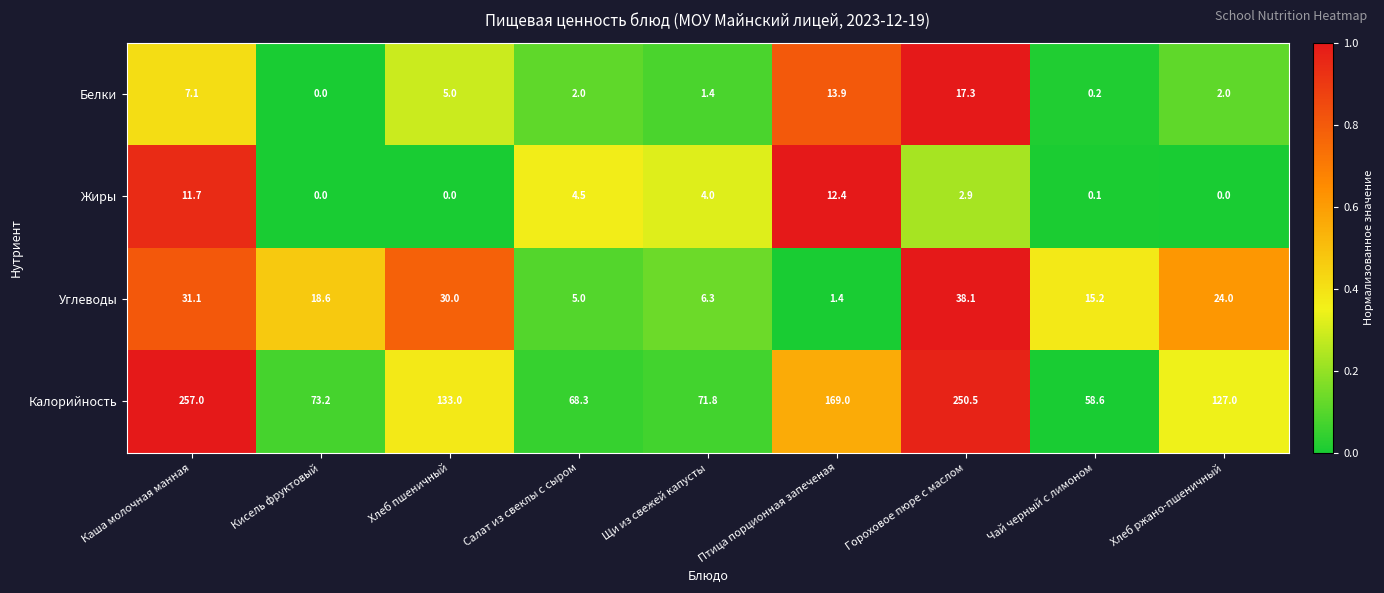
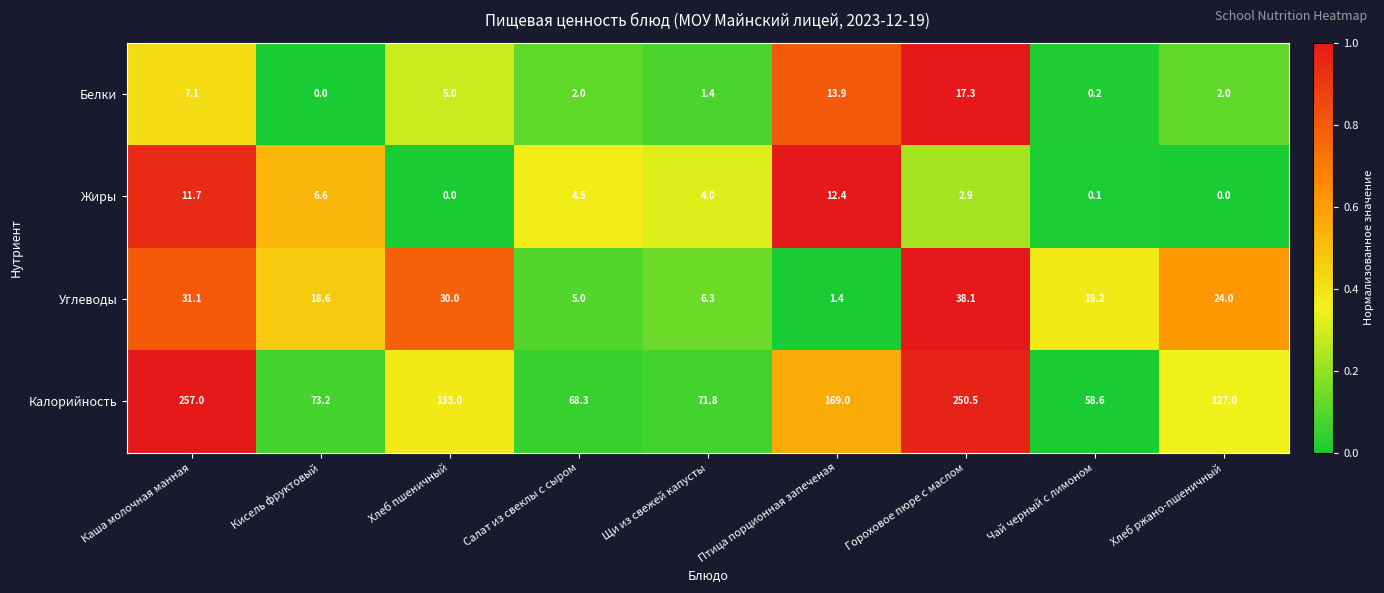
Жиры, Кисель фруктовый: 0.0 -> 6.6
